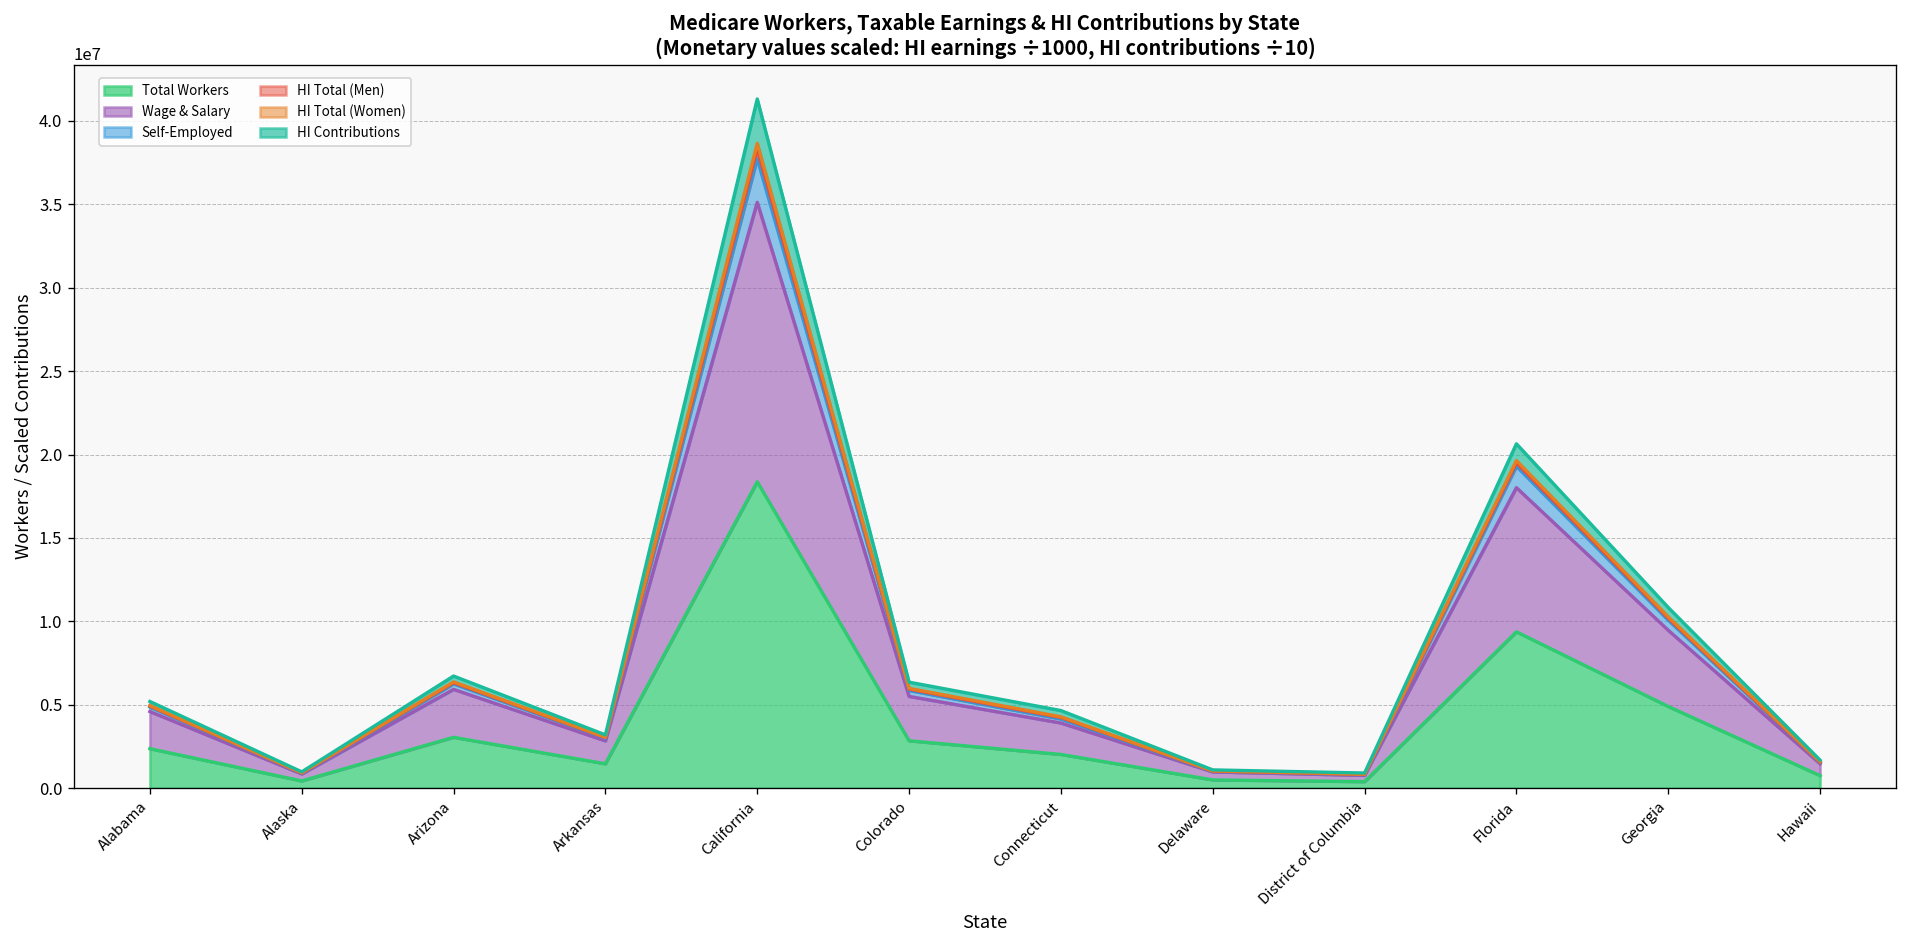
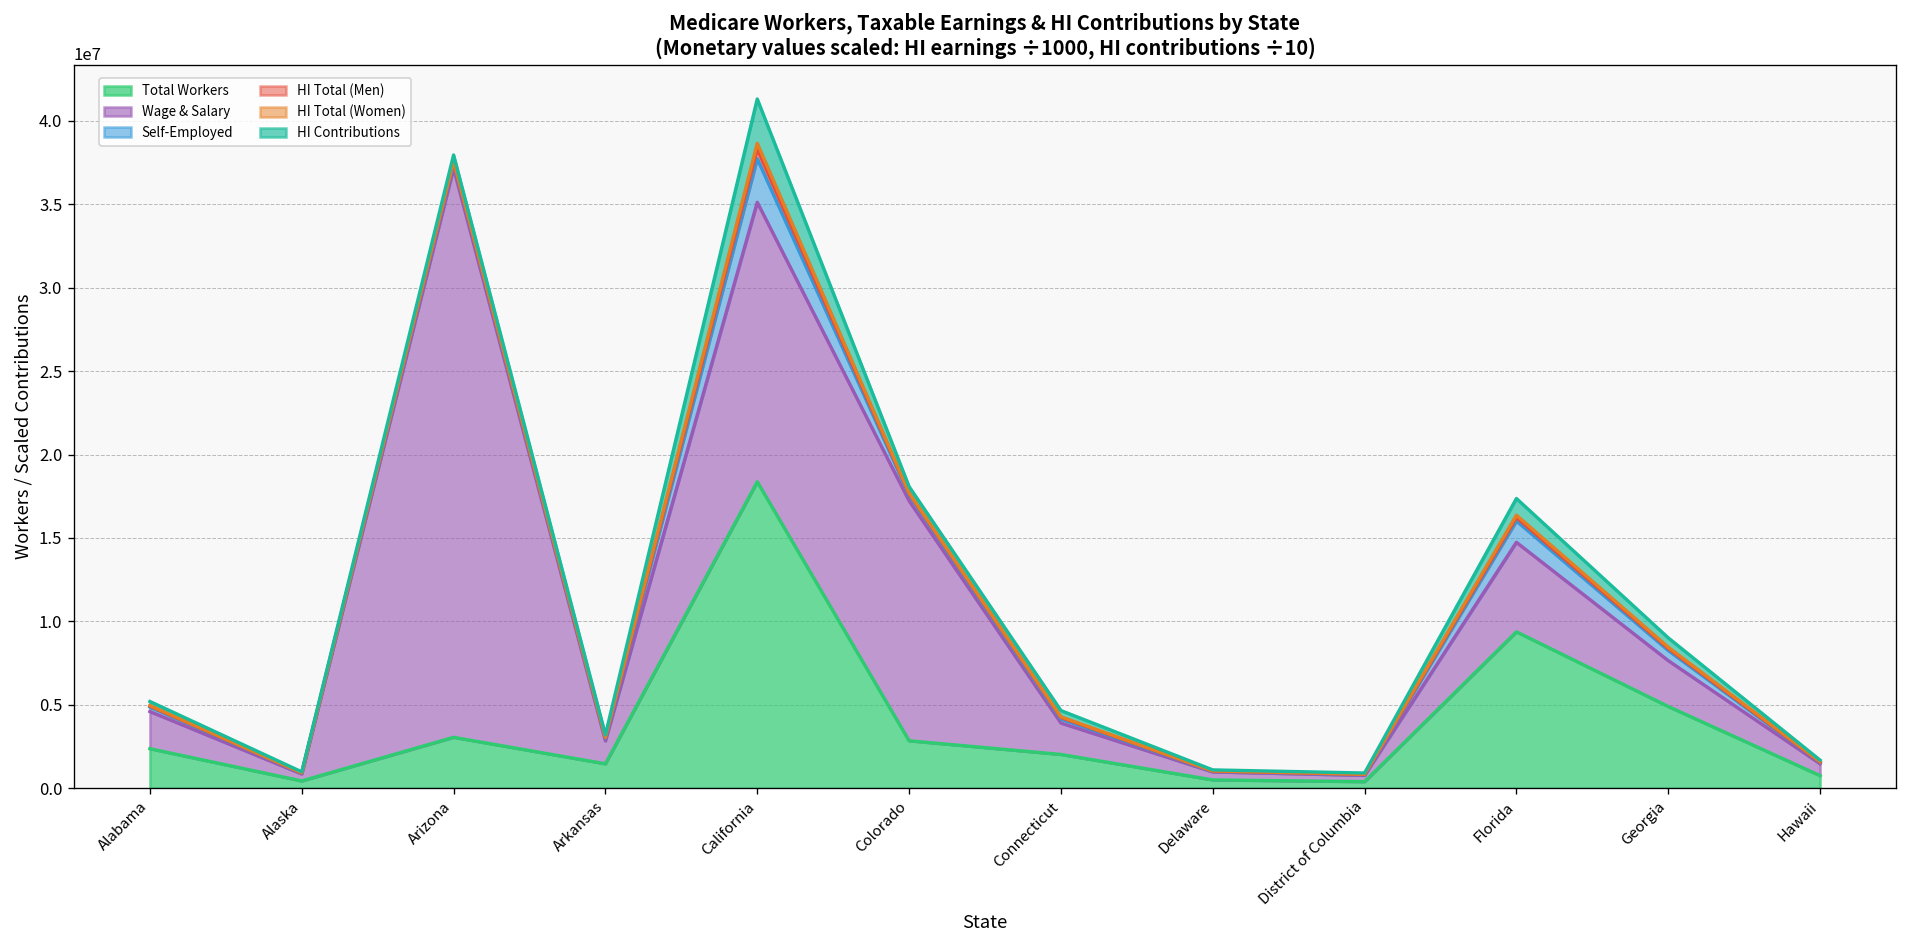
Wage & Salary, Arizona: 2900000 -> 34100000
Wage & Salary, Colorado: 2700000 -> 14400000
Wage & Salary, Florida: 8600000 -> 5400000
Wage & Salary, Georgia: 4600000 -> 2700000
